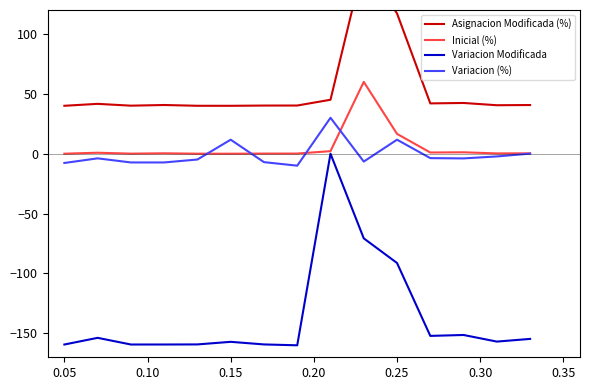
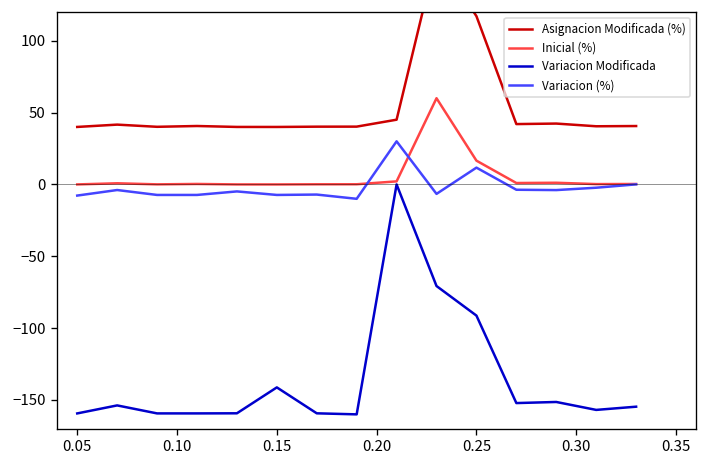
Variacion Modificada, 0.15: -157 -> -141
Variacion (%), 0.15: 12 -> -7
